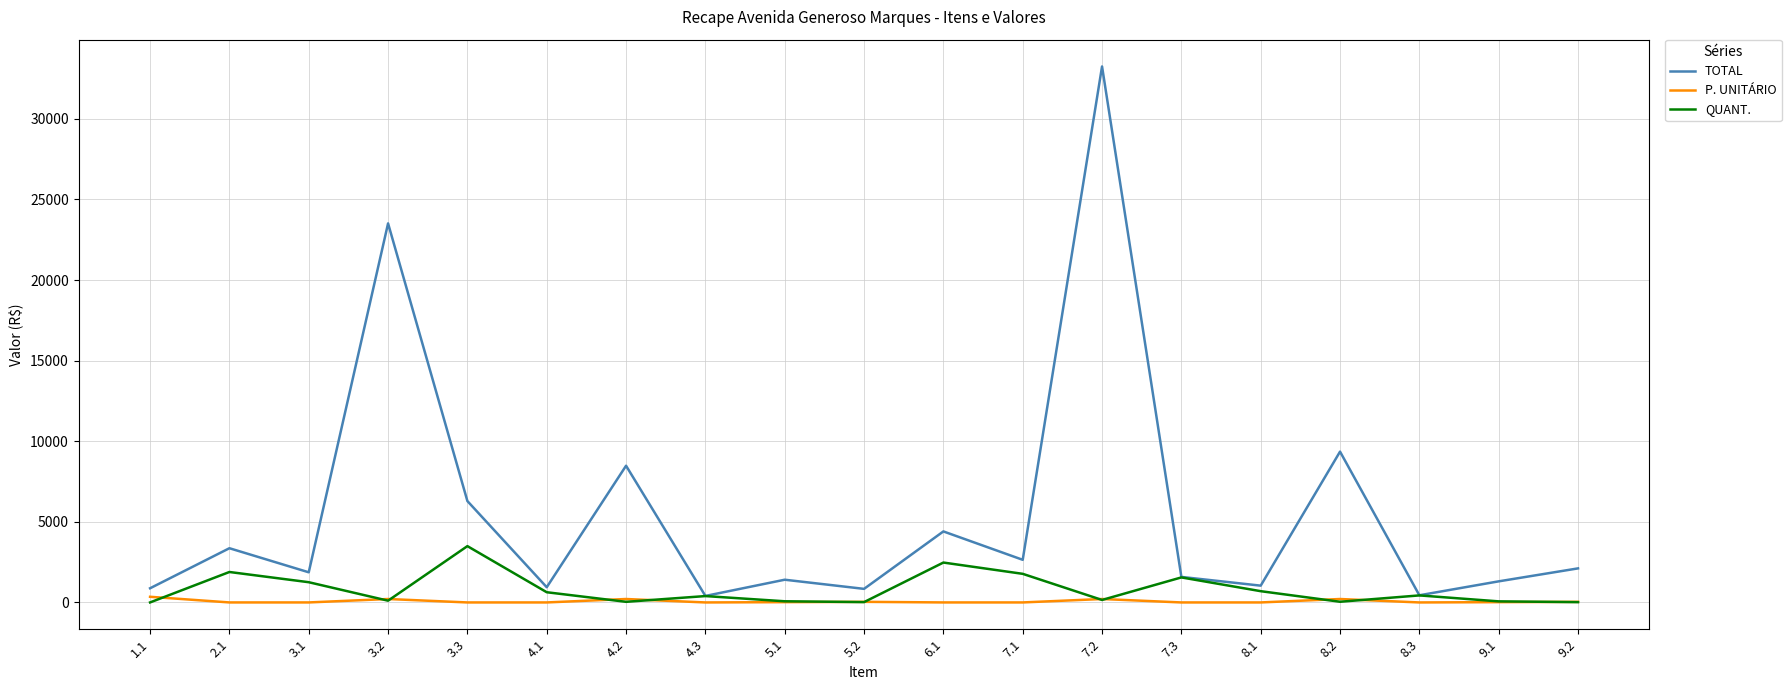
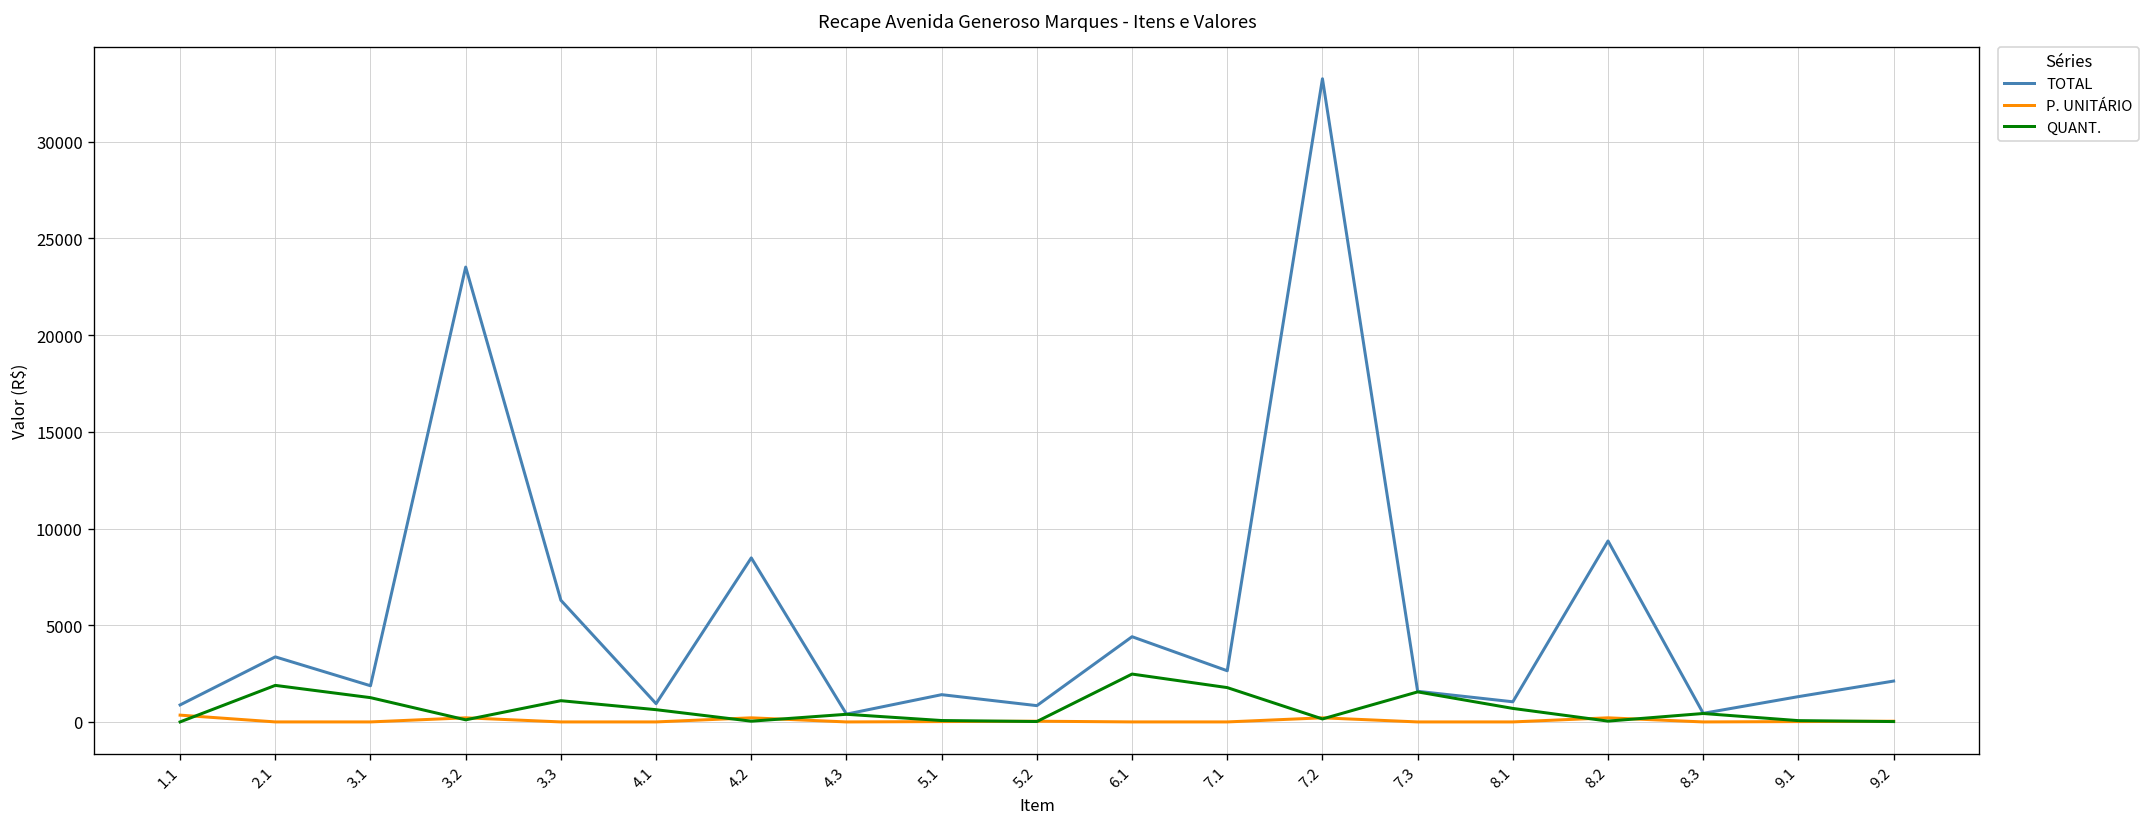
QUANT., 3.3: 3500 -> 1100
